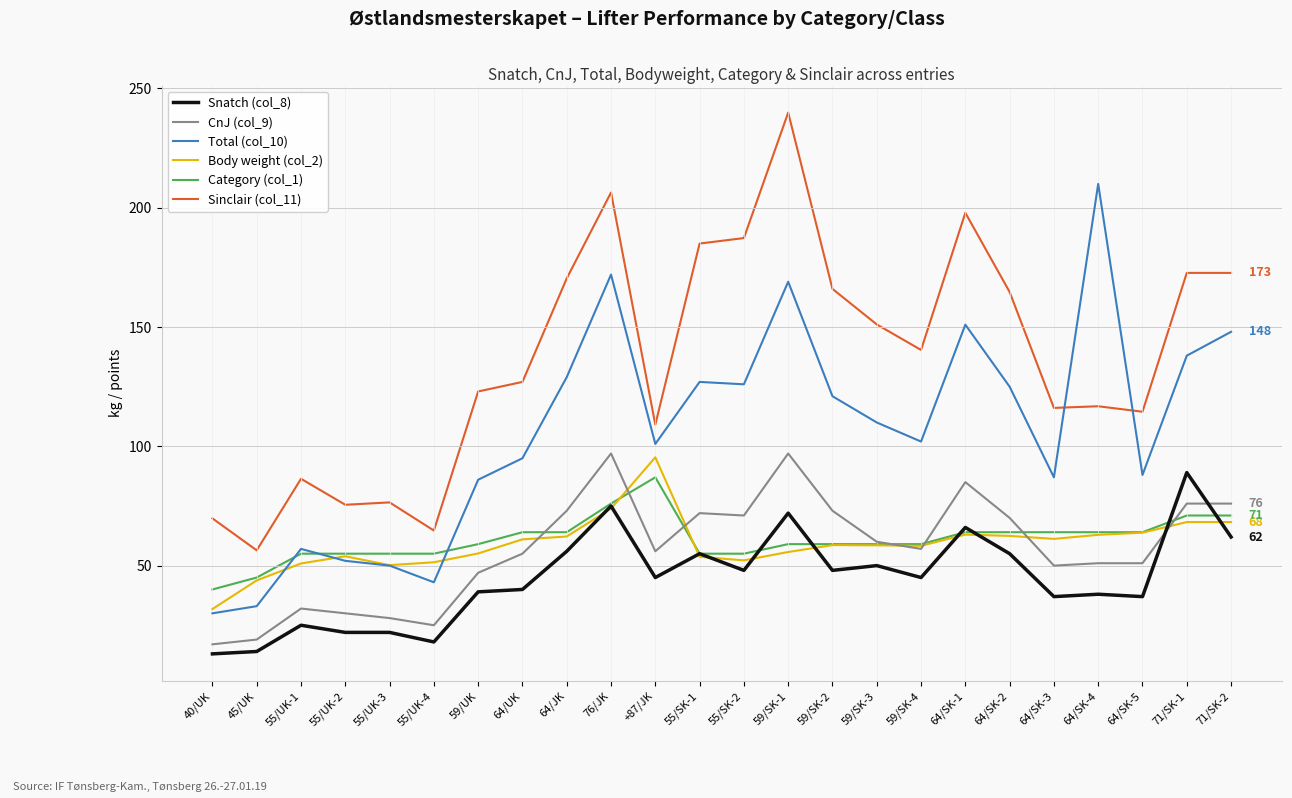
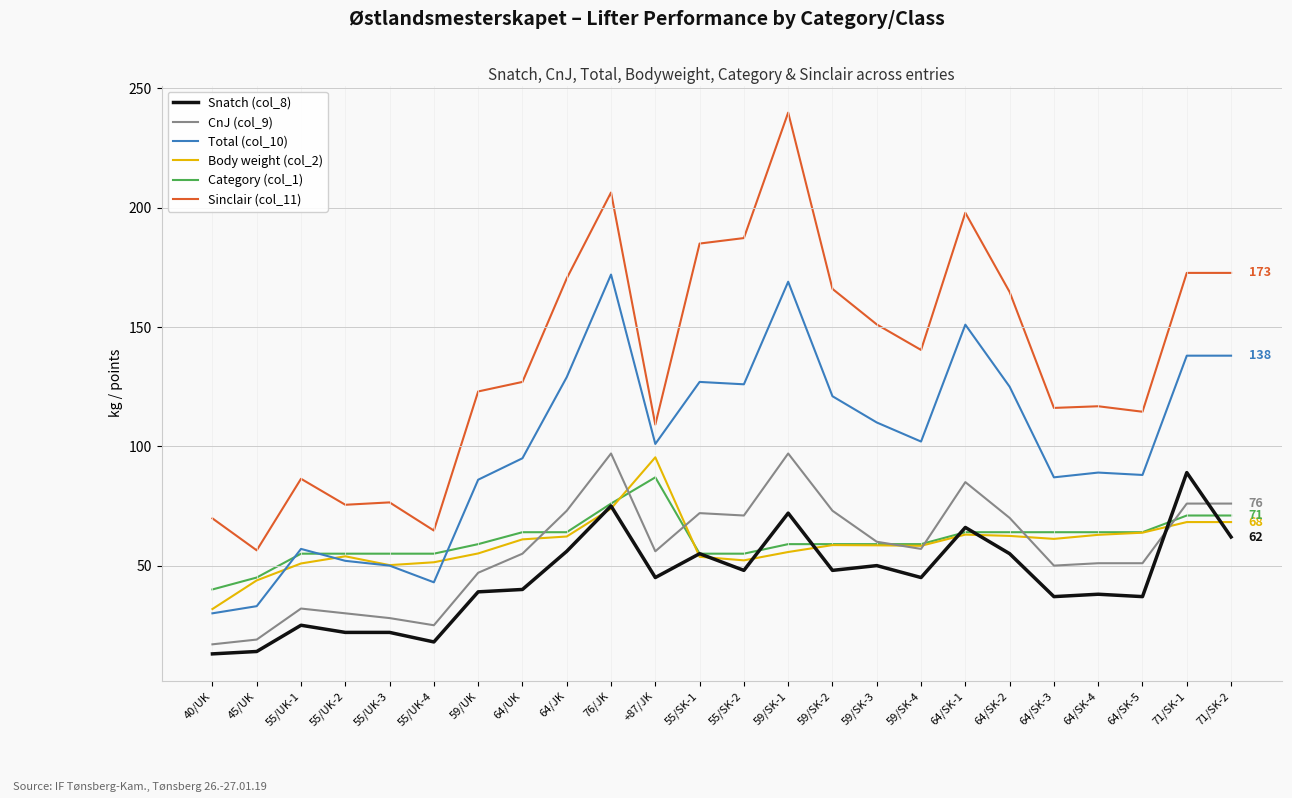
Total (col_10), 64/SK-4: 210 -> 89
Total (col_10), 71/SK-2: 148 -> 138
